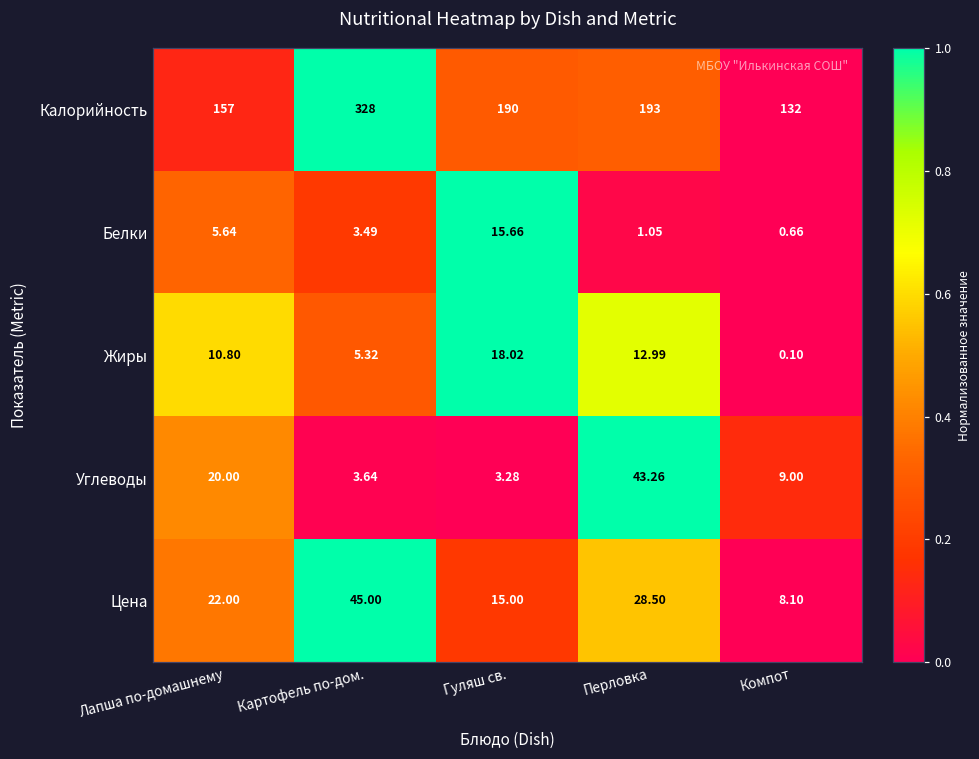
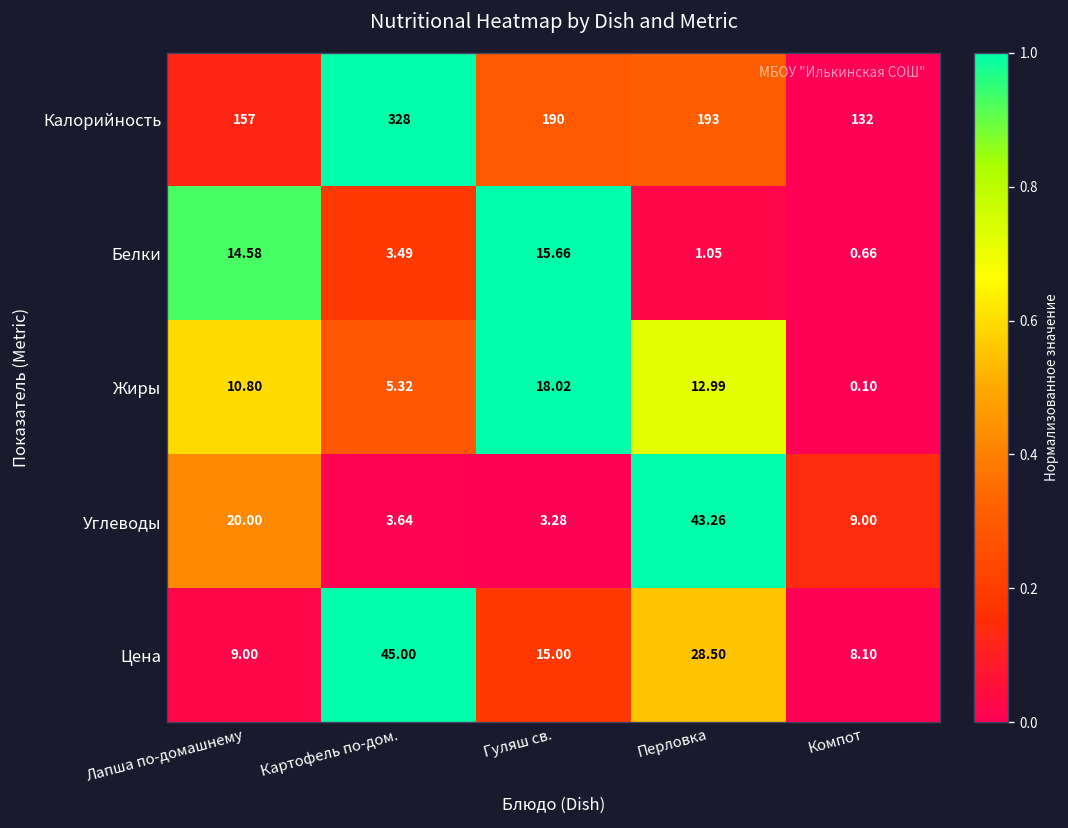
Белки, Лапша по-домашнему: 5.64 -> 14.58
Цена, Лапша по-домашнему: 22.00 -> 9.00
